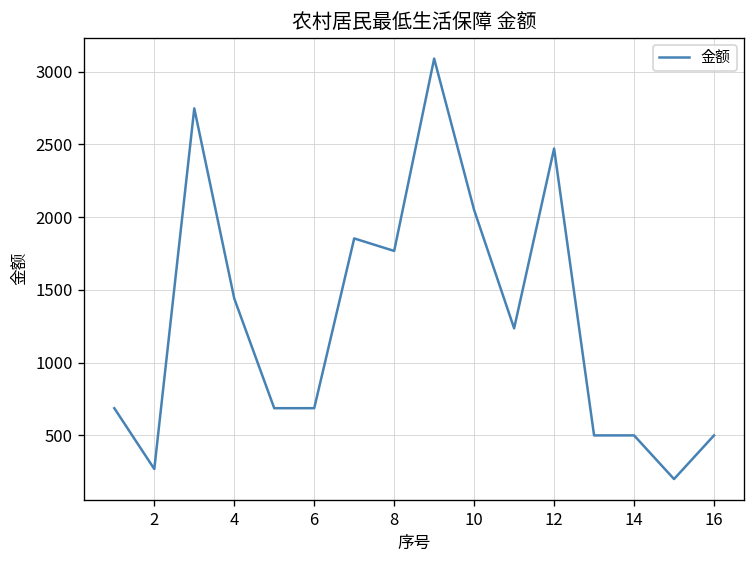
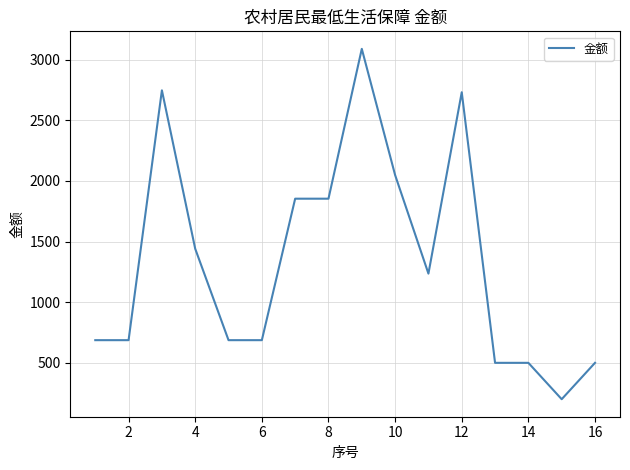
2: 270 -> 690
8: 1770 -> 1850
12: 2470 -> 2730
